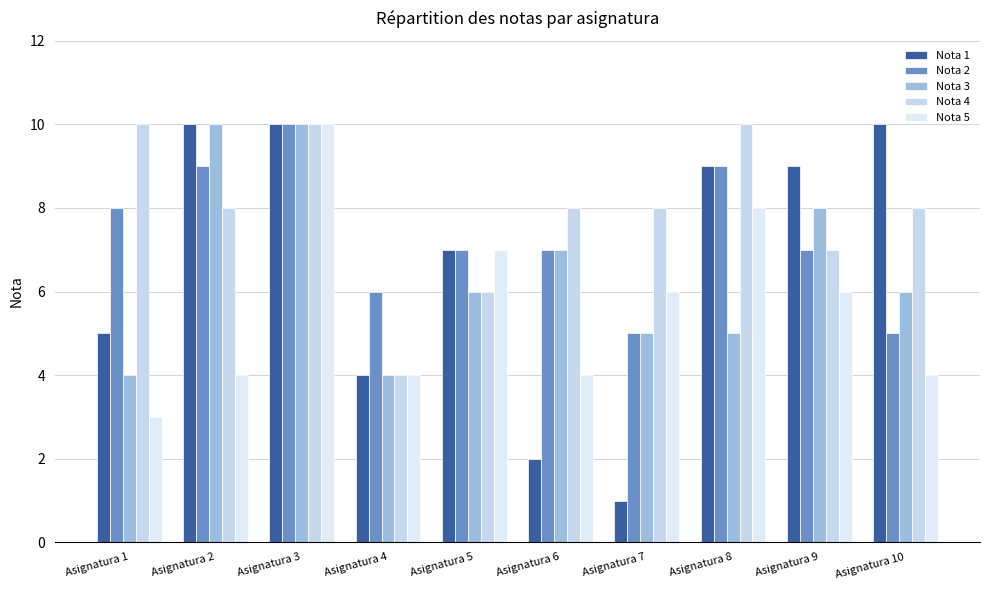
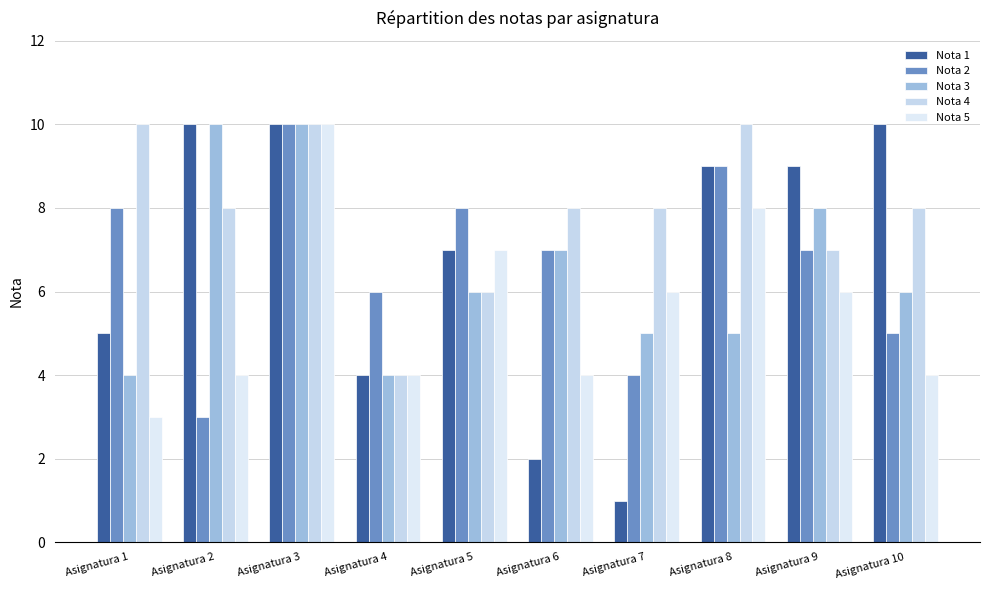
Nota 2, Asignatura 2: 9 -> 3
Nota 2, Asignatura 5: 7 -> 8
Nota 2, Asignatura 7: 5 -> 4
